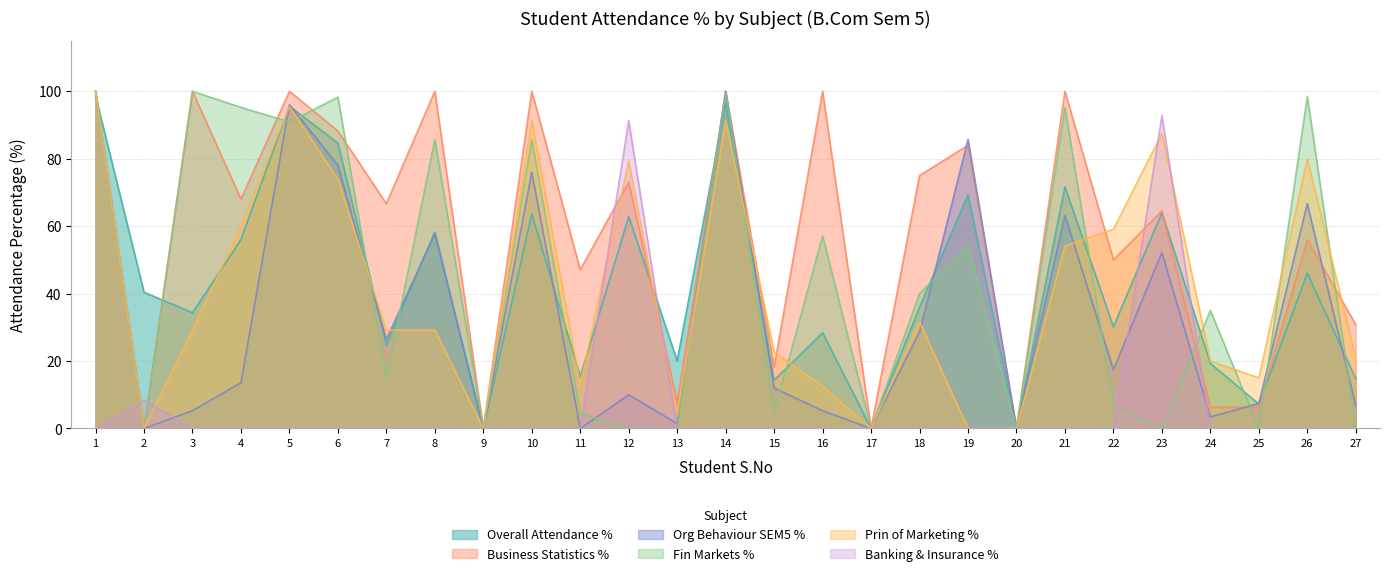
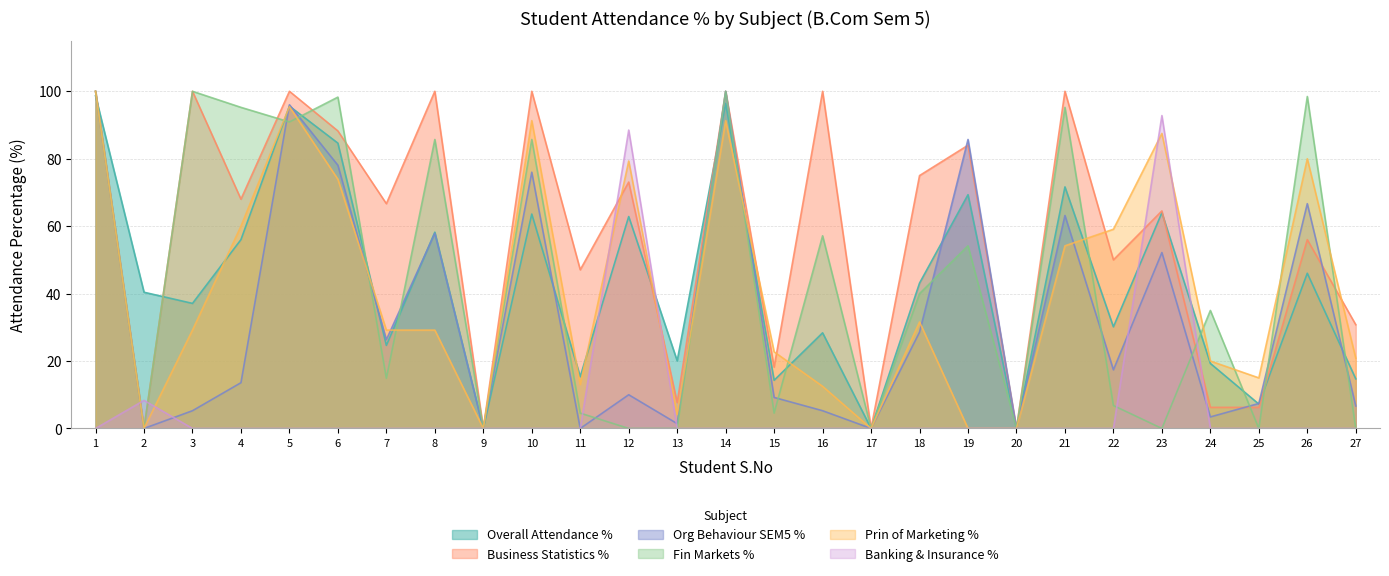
Overall Attendance %, 3: 34 -> 37
Banking & Insurance %, 12: 91 -> 89
Org Behaviour SEM5 %, 15: 12 -> 9
Overall Attendance %, 18: 36 -> 43
